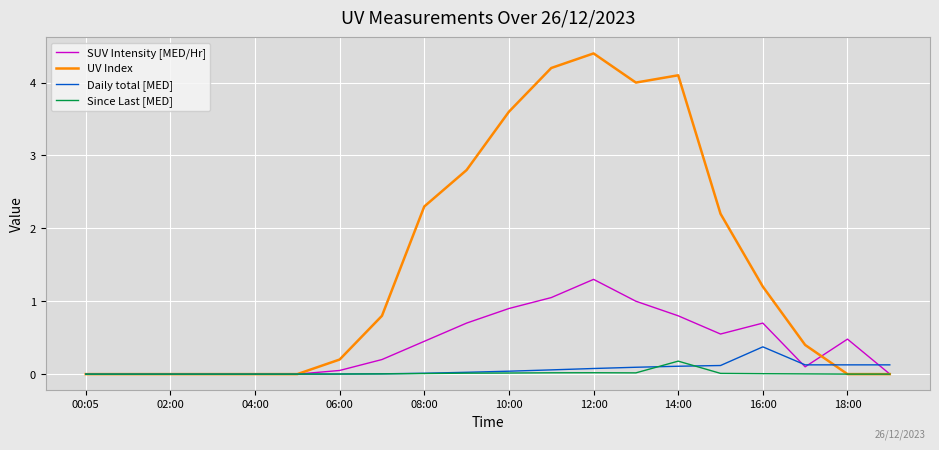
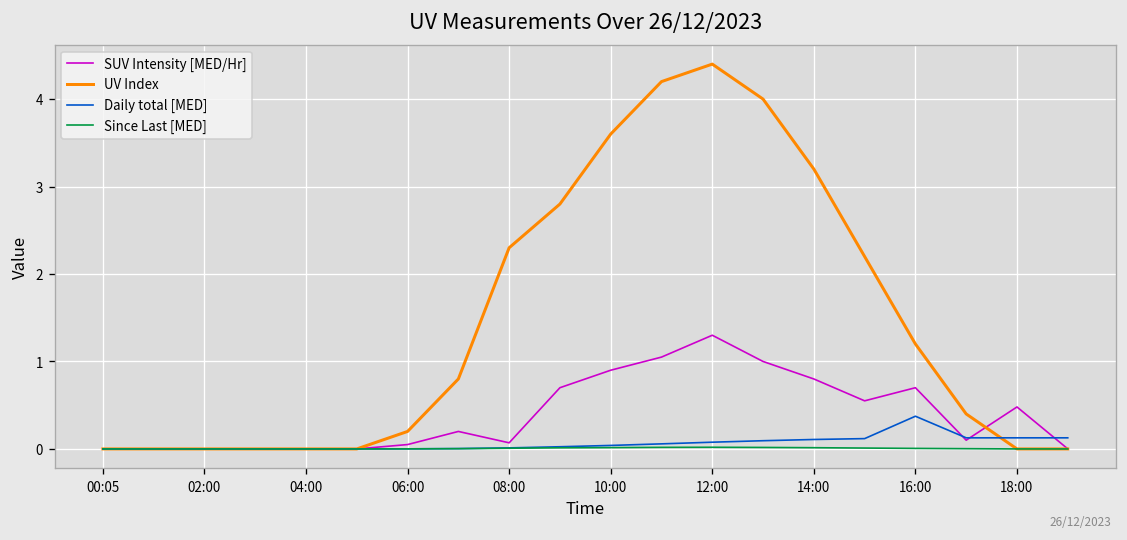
SUV Intensity [MED/Hr], 08:00: 0.5 -> 0.1
UV Index, 14:00: 4.1 -> 3.2
Since Last [MED], 14:00: 0.2 -> 0.0
